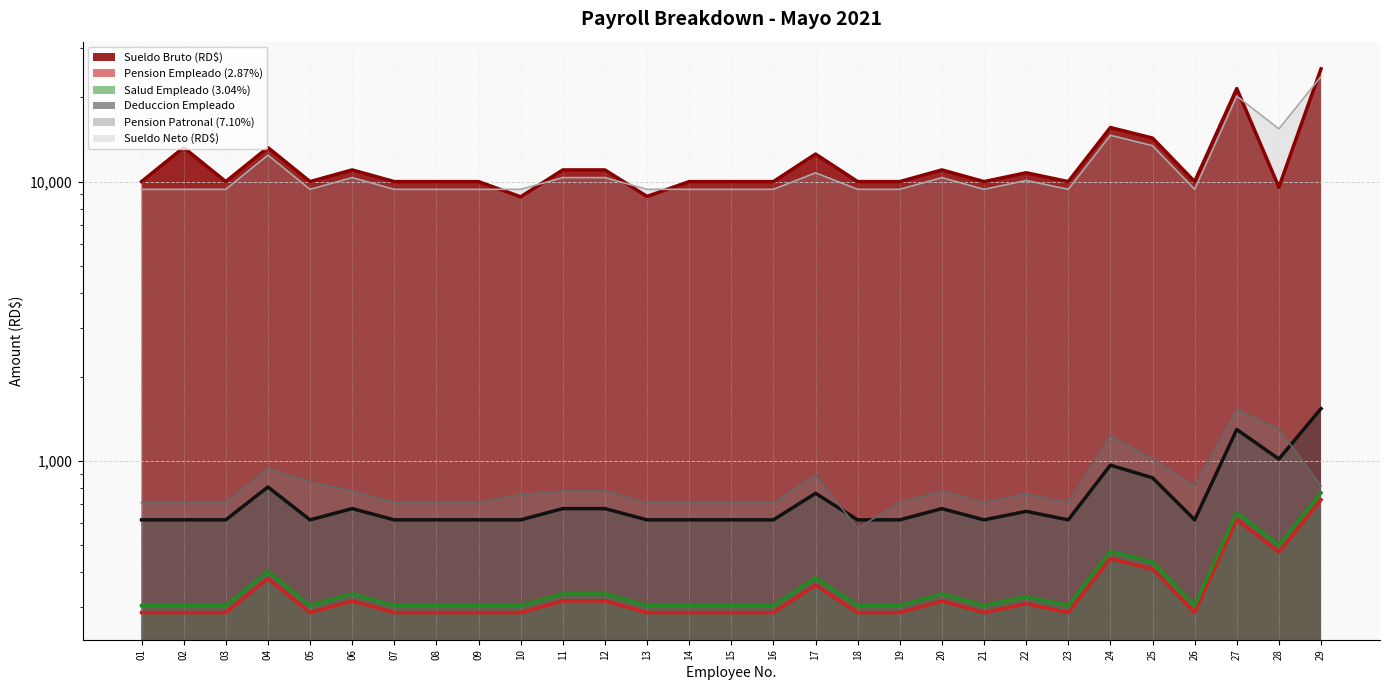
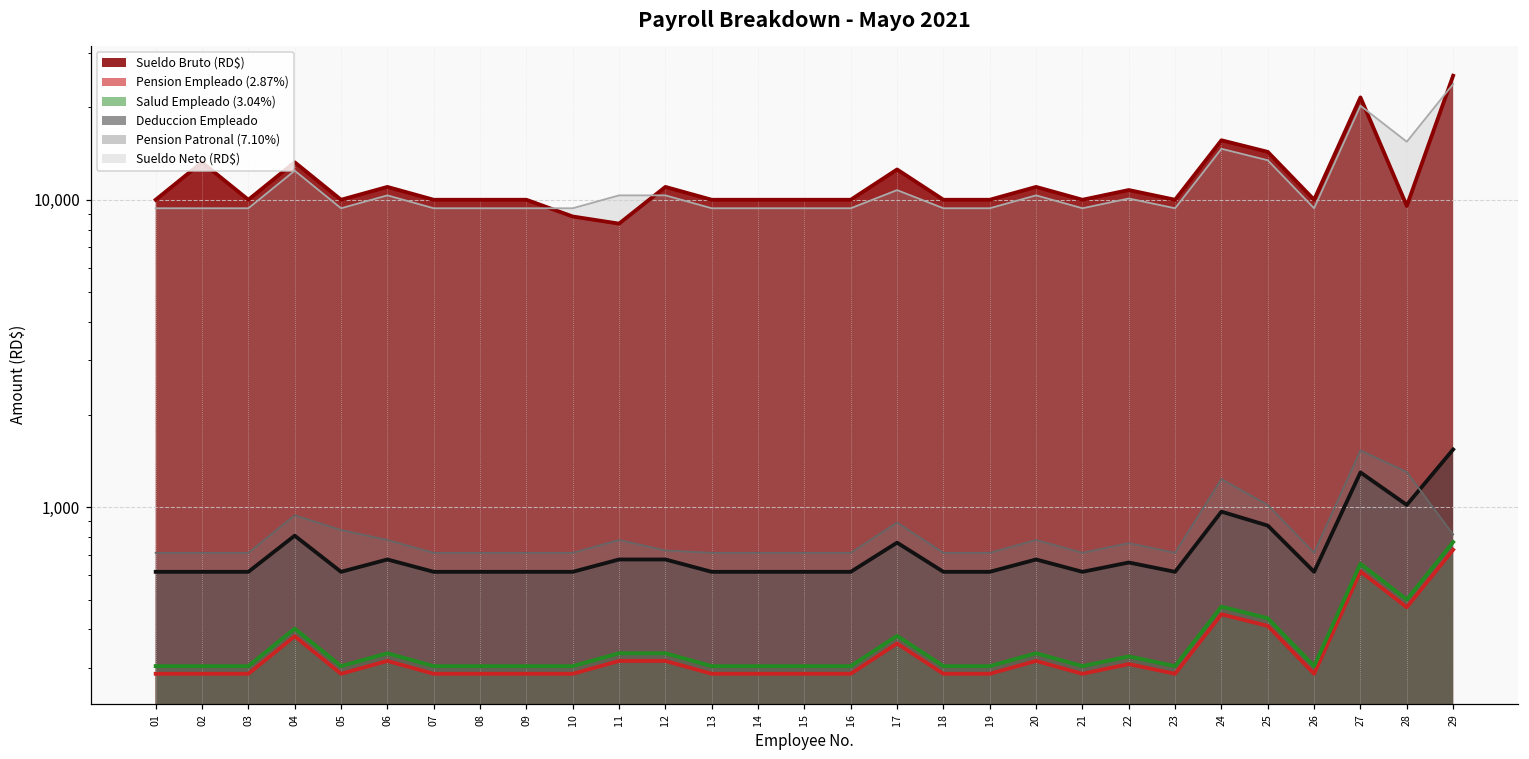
Pension Patronal (7.10%), 10: 760 -> 710
Sueldo Bruto (RD$), 11: 11,000 -> 8,400
Pension Patronal (7.10%), 12: 780 -> 720
Sueldo Bruto (RD$), 13: 8,900 -> 10,000
Pension Patronal (7.10%), 18: 570 -> 710
Pension Patronal (7.10%), 26: 810 -> 710
